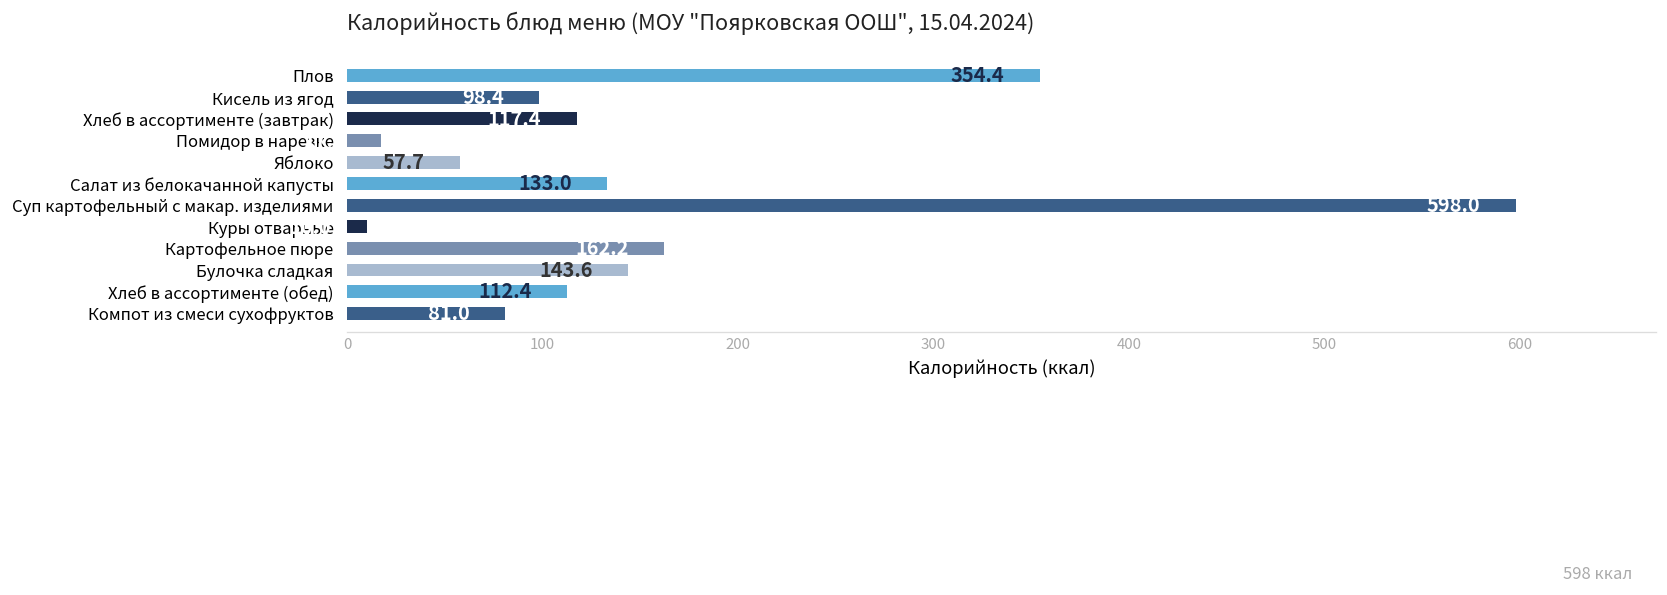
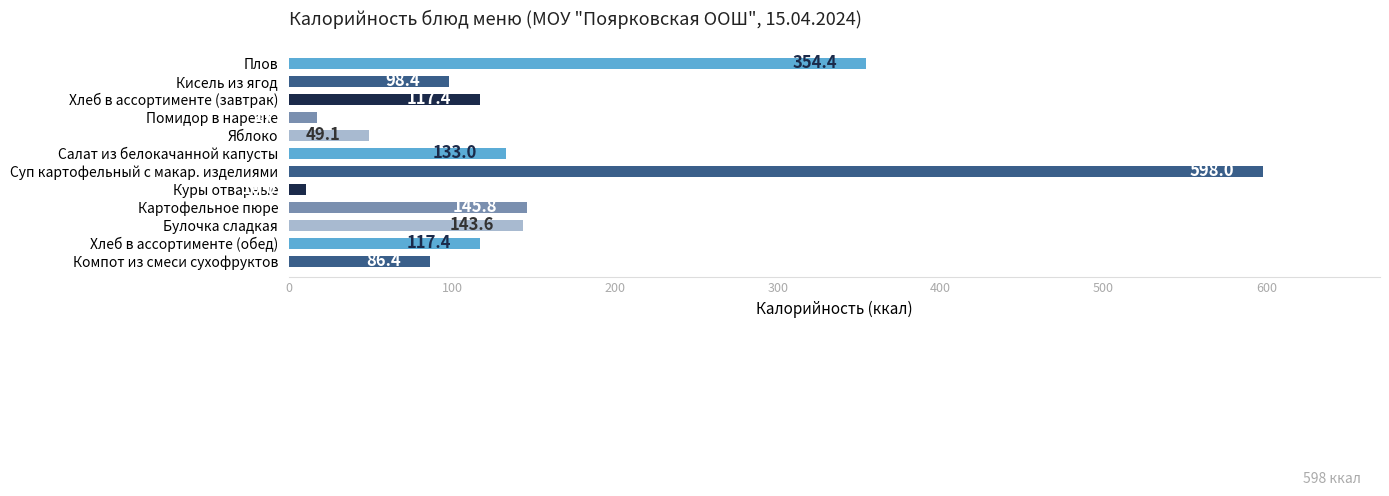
Яблоко: 57.7 -> 49.1
Картофельное пюре: 162 -> 146
Хлеб в ассортименте (обед): 112.4 -> 117.4
Компот из смеси сухофруктов: 81 -> 86
